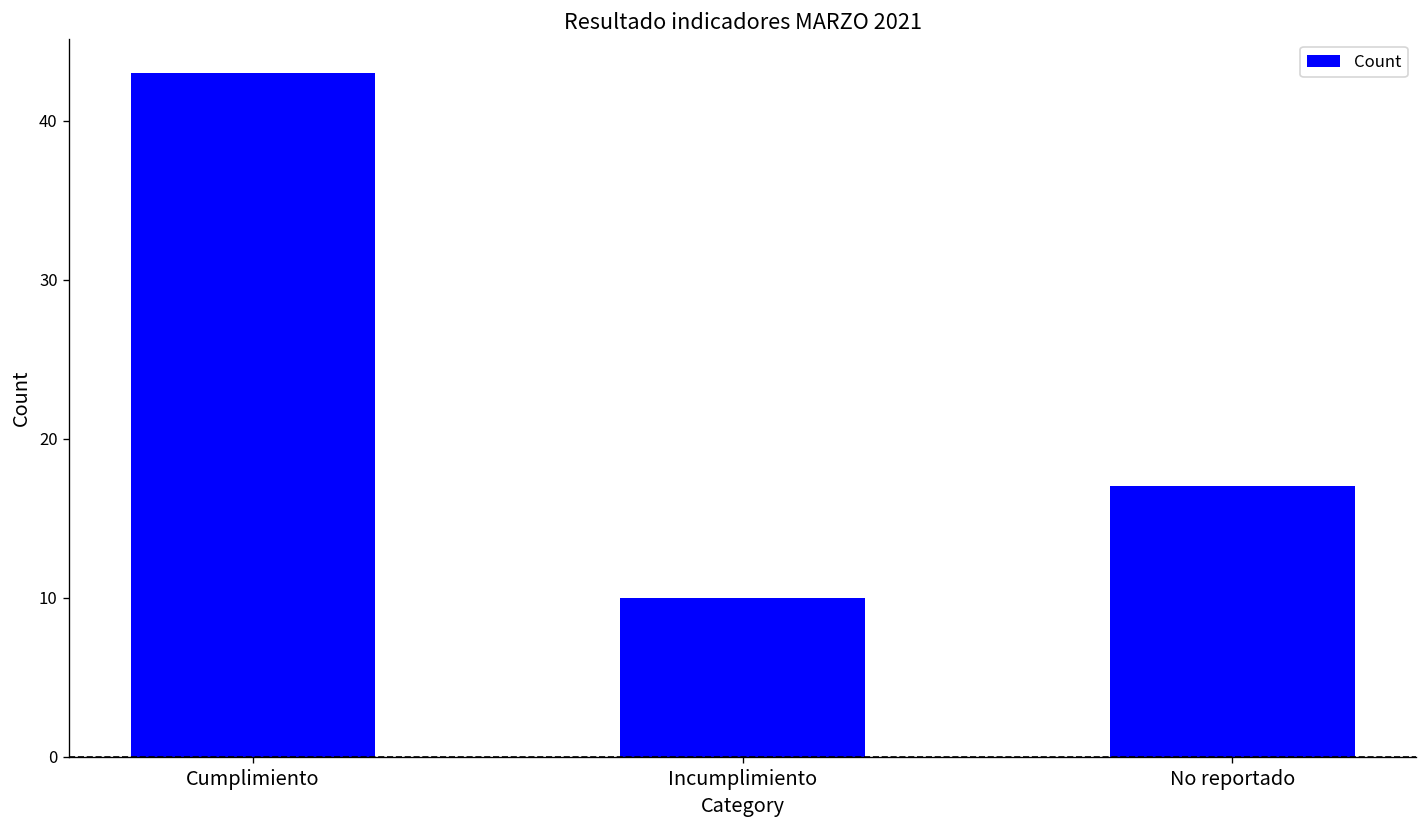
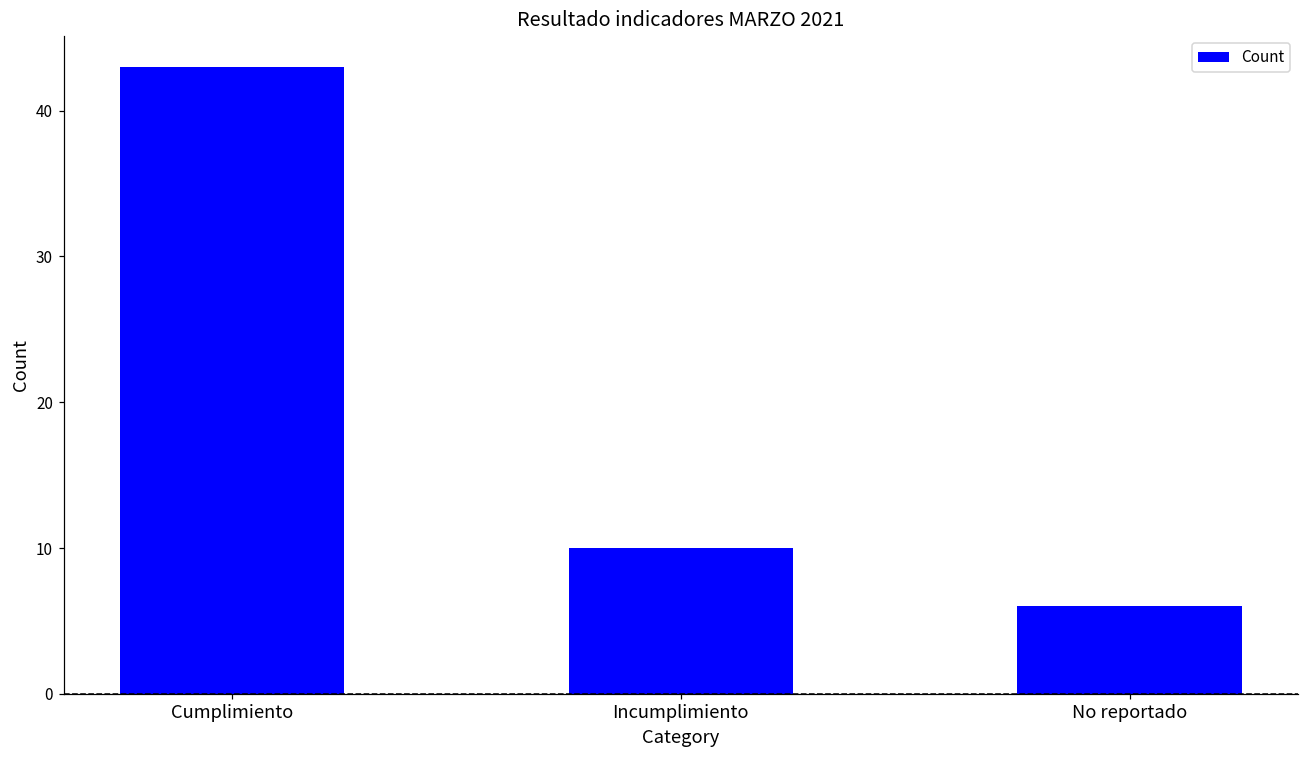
No reportado: 17 -> 6
